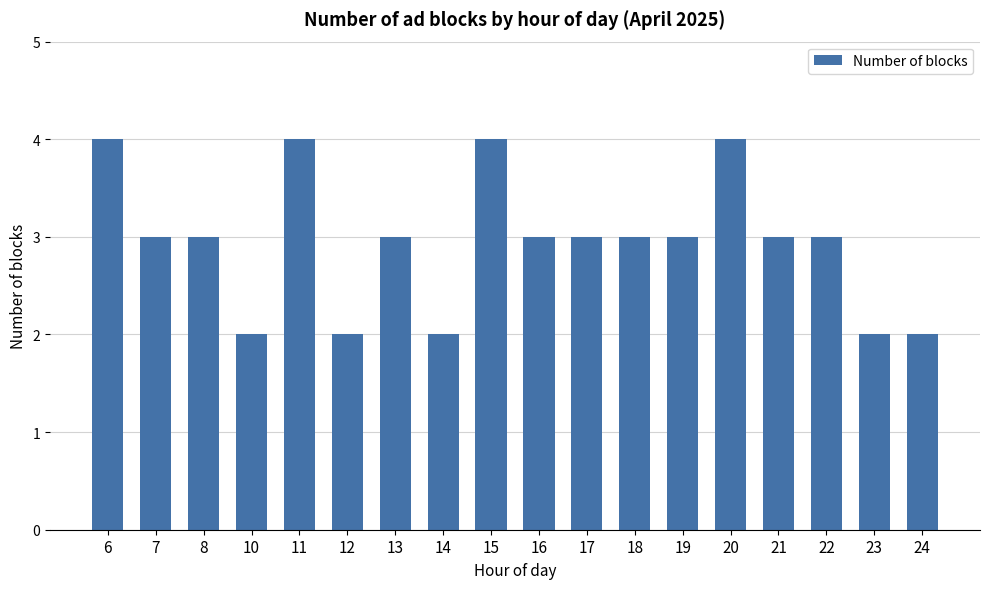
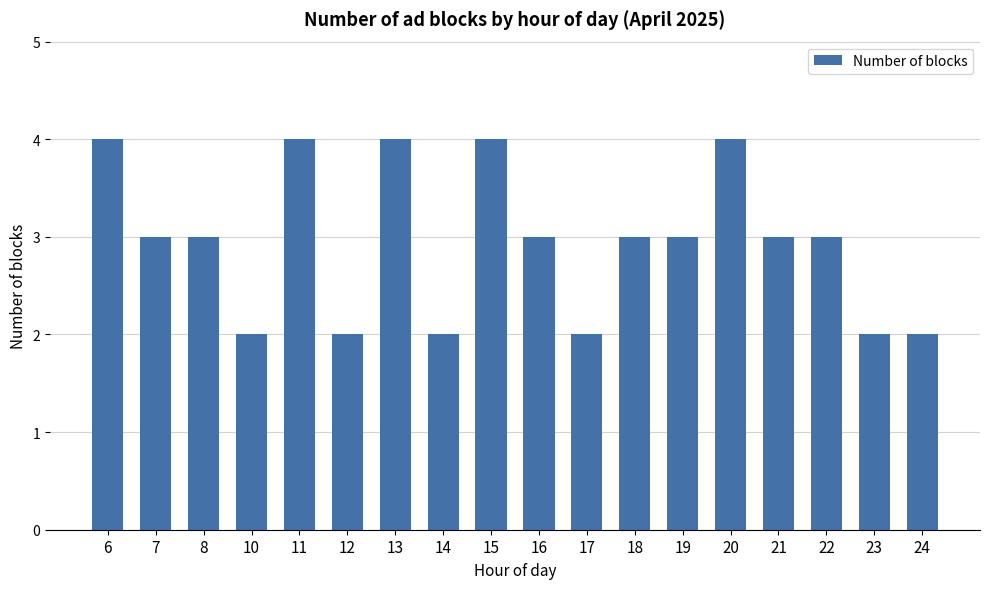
13: 3 -> 4
17: 3 -> 2
